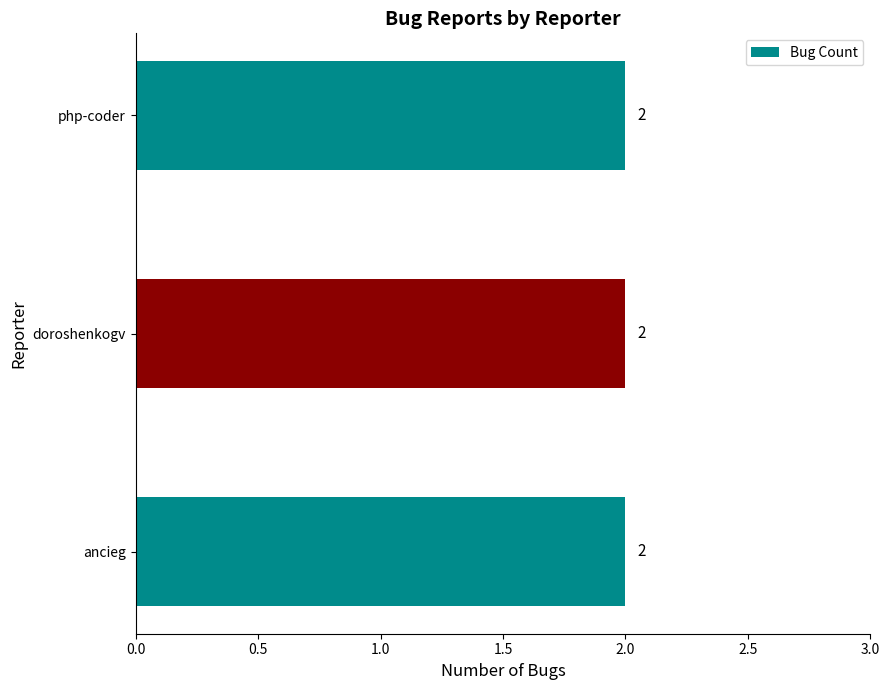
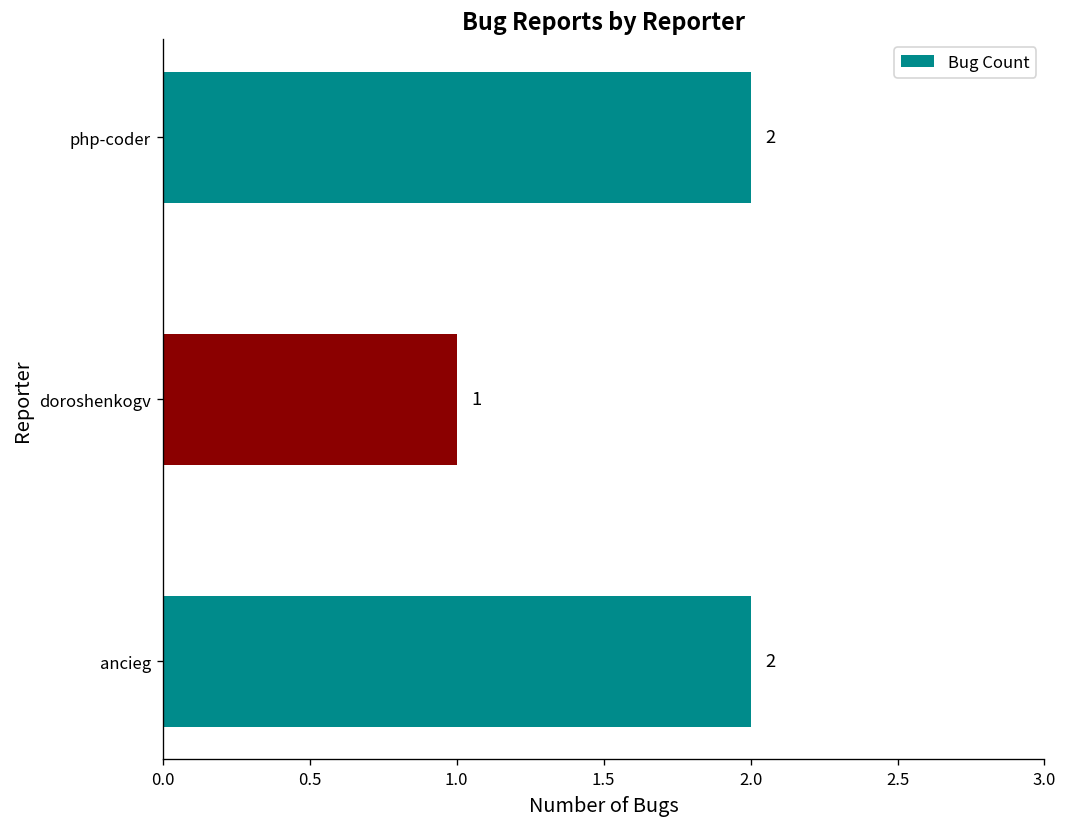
doroshenkogv: 2 -> 1
